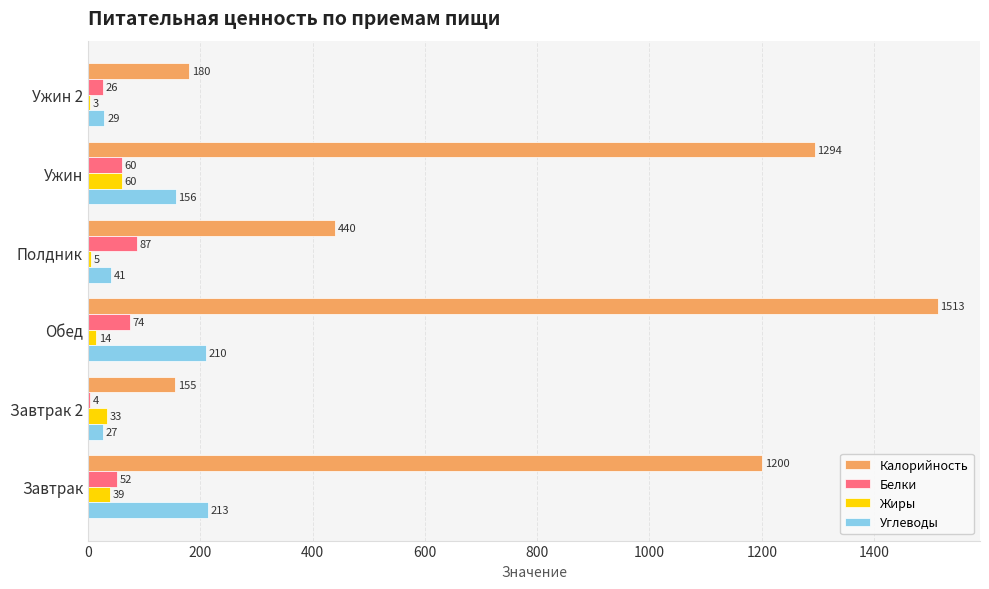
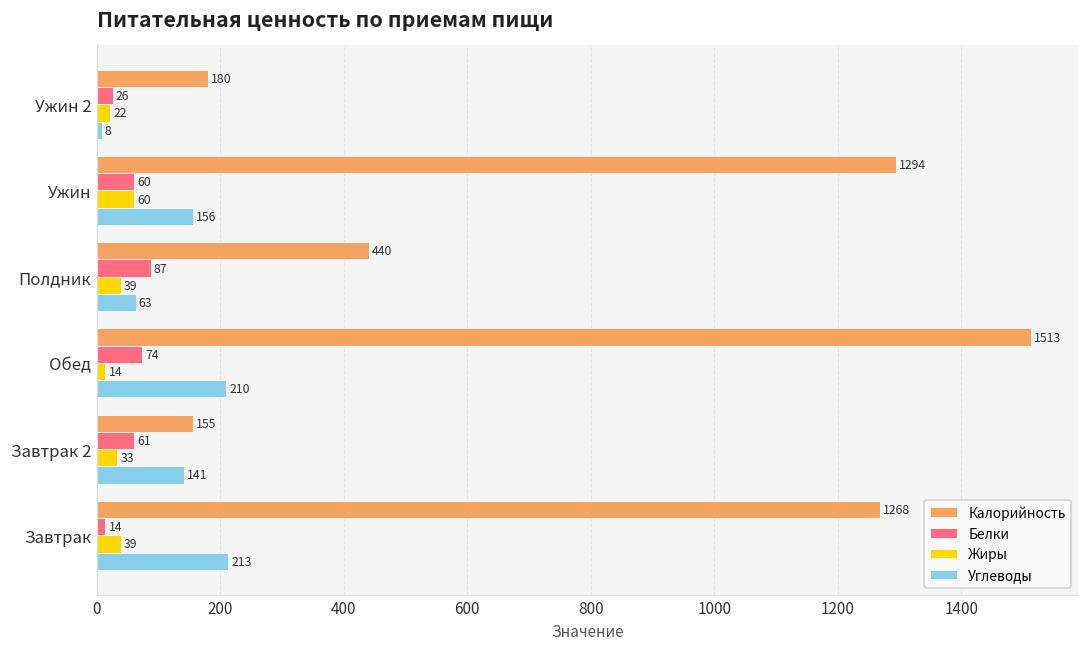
Жиры, Ужин 2: 3 -> 22
Углеводы, Ужин 2: 29 -> 8
Жиры, Полдник: 5 -> 39
Углеводы, Полдник: 41 -> 63
Белки, Завтрак 2: 4 -> 61
Углеводы, Завтрак 2: 27 -> 141
Калорийность, Завтрак: 1200 -> 1268
Белки, Завтрак: 52 -> 14
